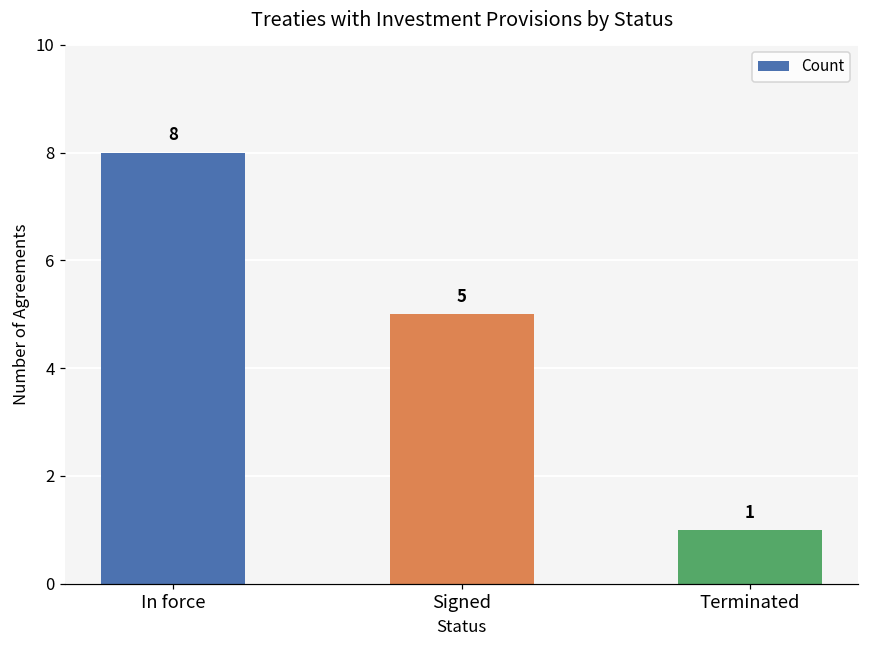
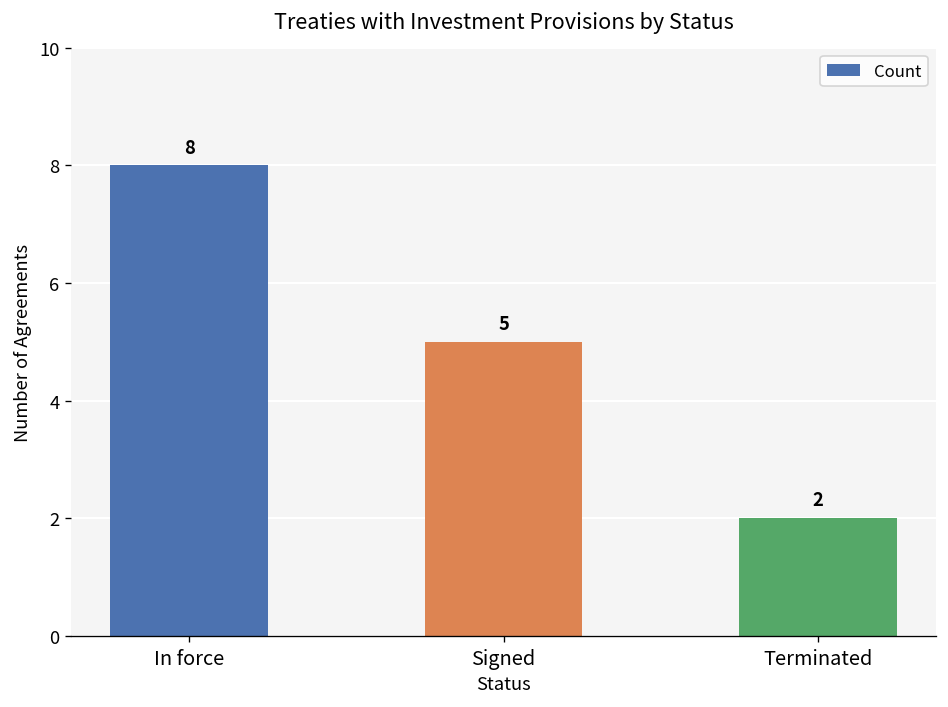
Terminated: 1 -> 2
